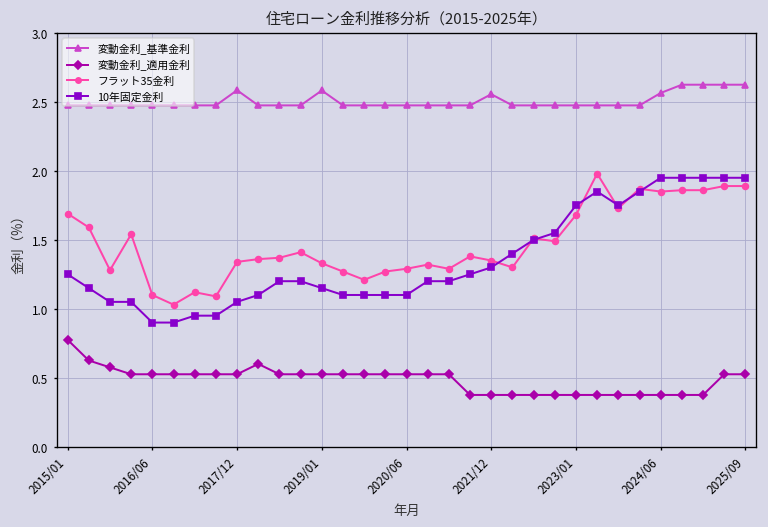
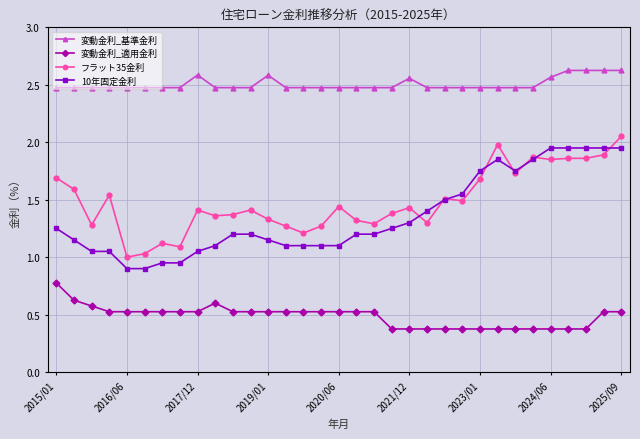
フラット35金利, 2016/06: 1.1 -> 1.0
フラット35金利, 2017/12: 1.34 -> 1.41
フラット35金利, 2020/06: 1.29 -> 1.44
フラット35金利, 2021/12: 1.35 -> 1.43
フラット35金利, 2025/09: 1.89 -> 2.05
